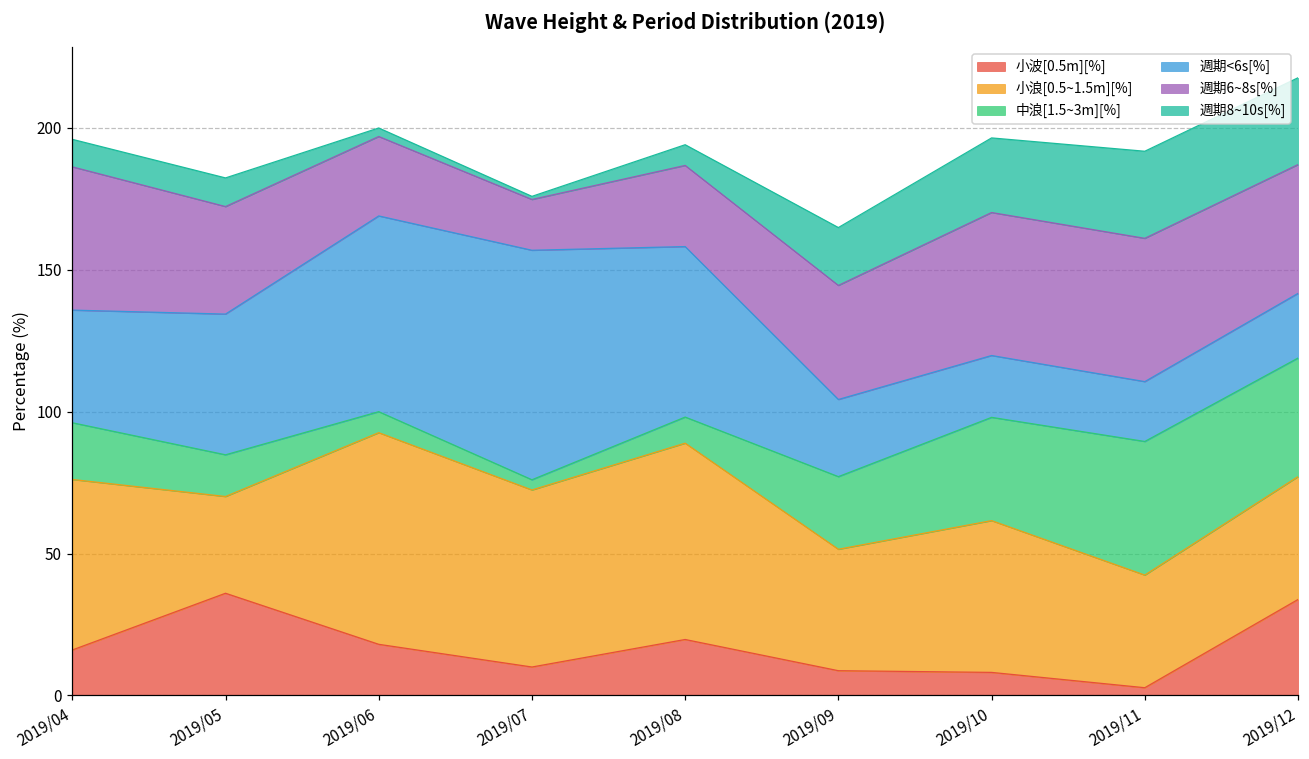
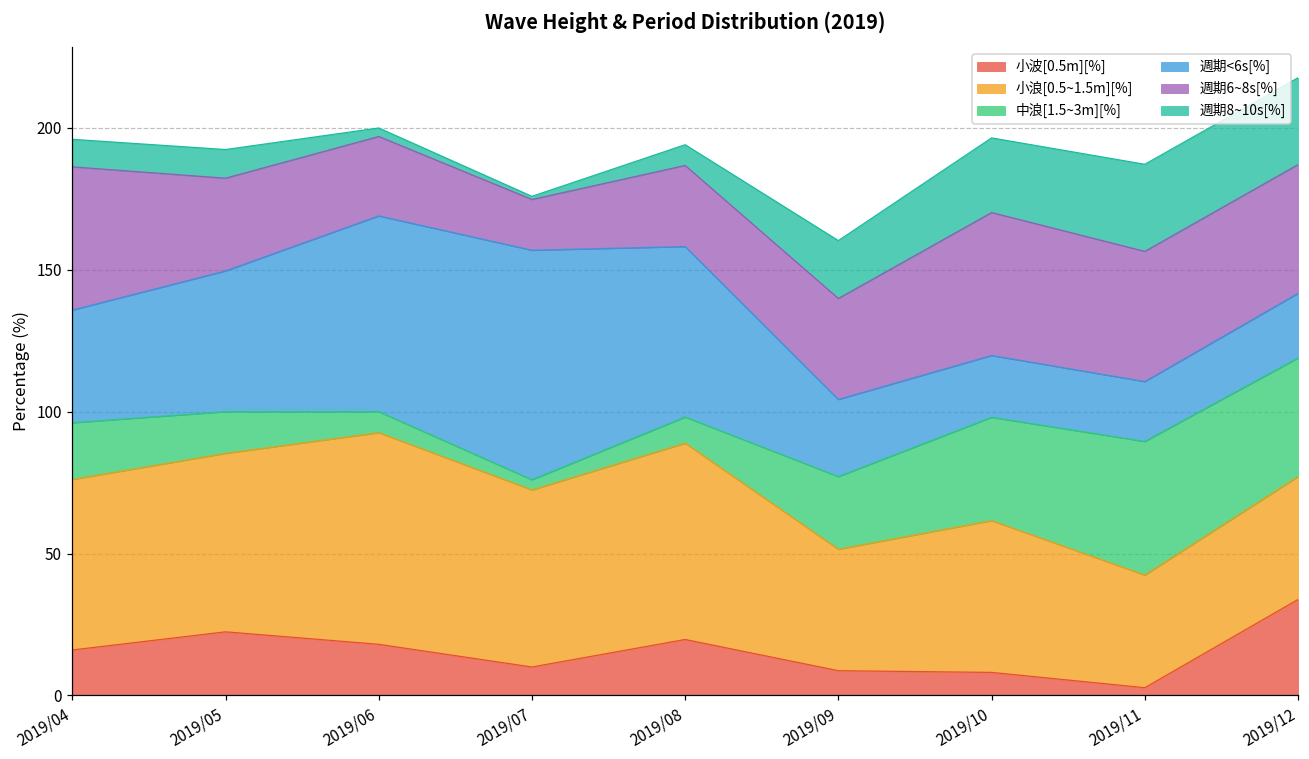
小波[0.5m][%], 2019/05: 36 -> 22
小浪[0.5~1.5m][%], 2019/05: 34 -> 63
週期6~8s[%], 2019/05: 38 -> 33
週期6~8s[%], 2019/09: 40 -> 36
週期6~8s[%], 2019/11: 51 -> 46
